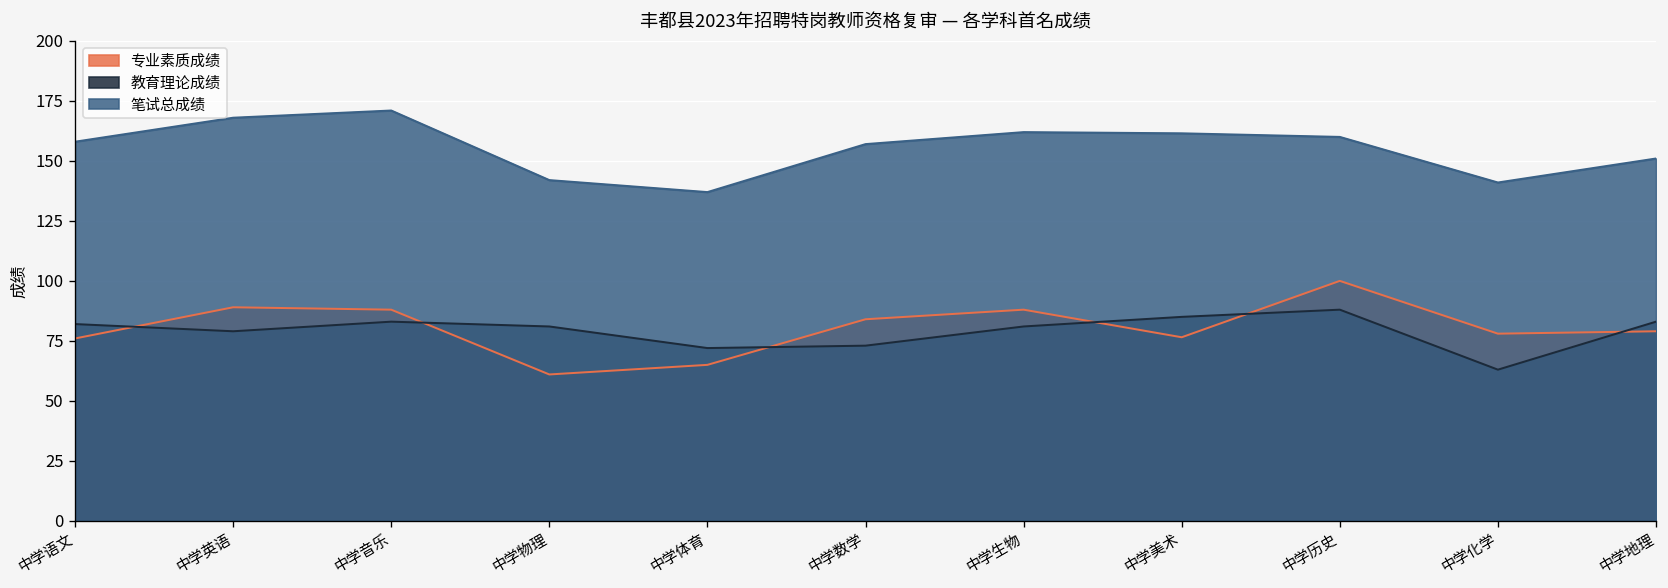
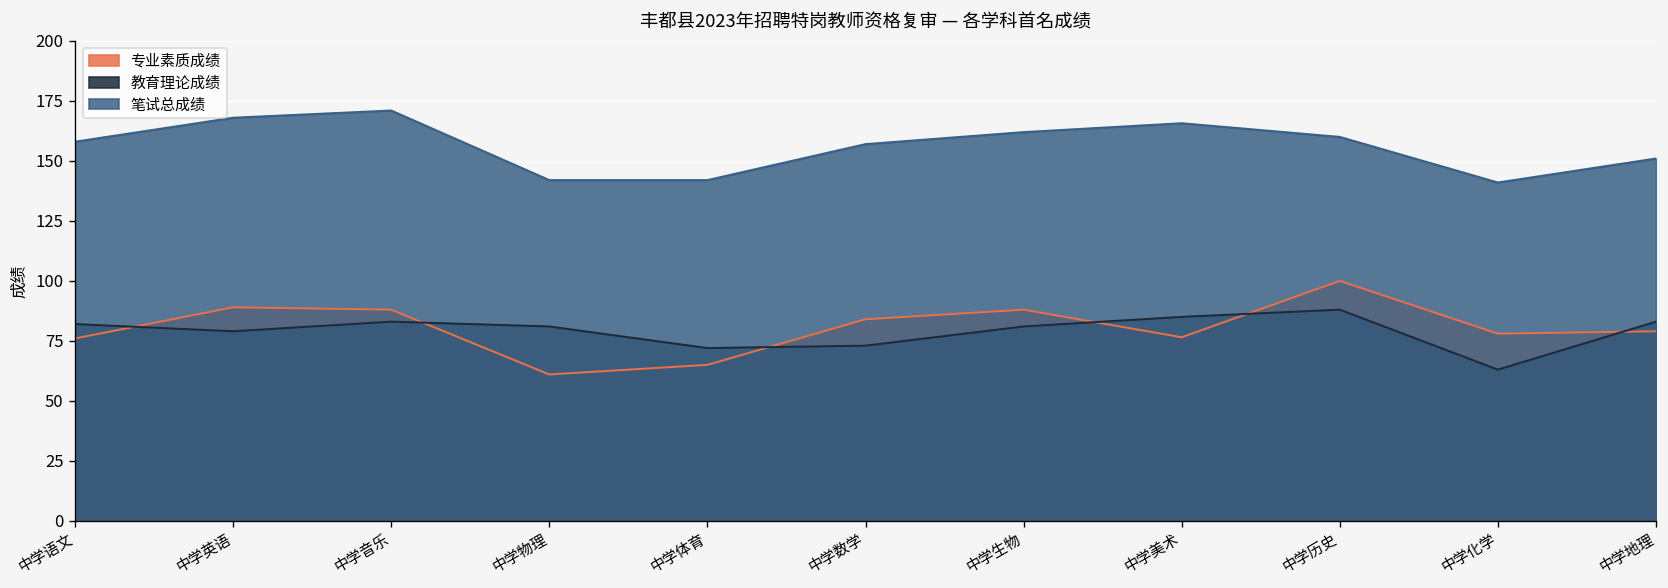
笔试总成绩, 中学体育: 137 -> 142
笔试总成绩, 中学美术: 162 -> 166
